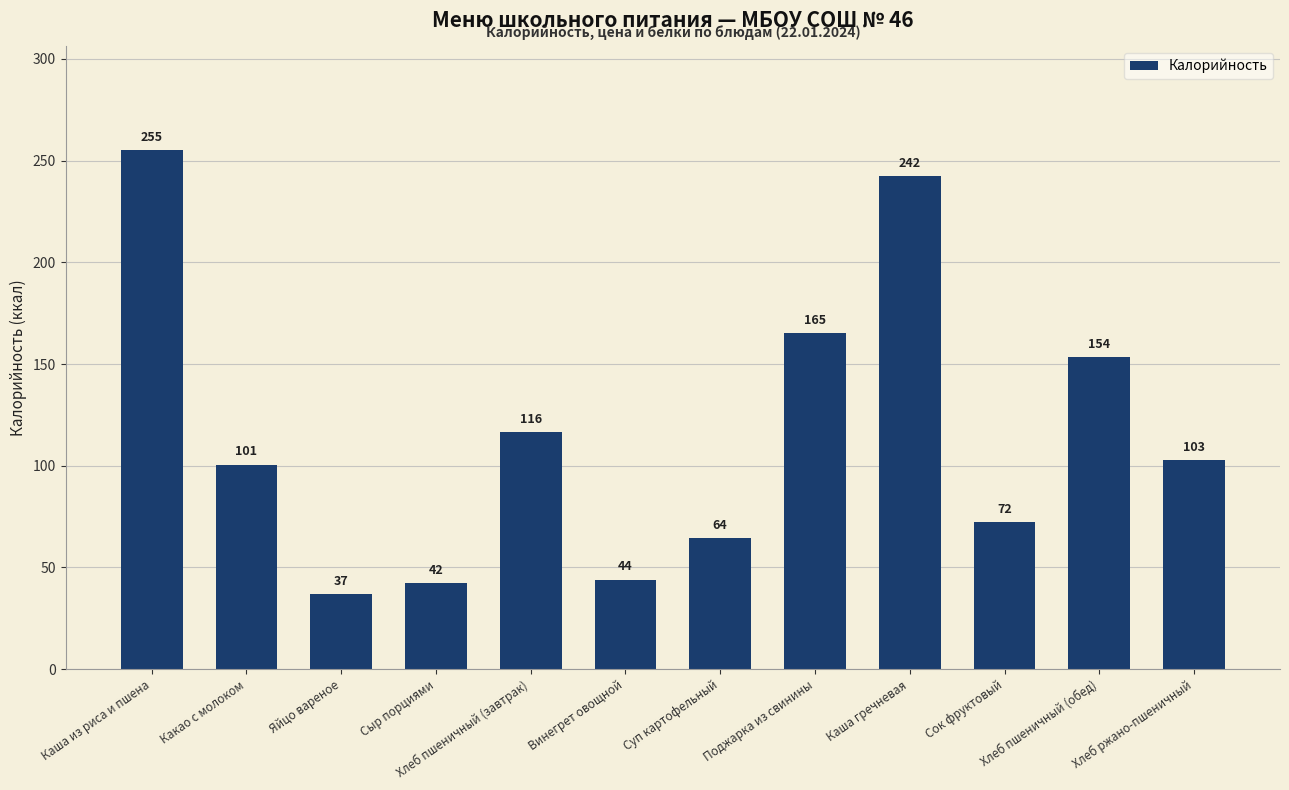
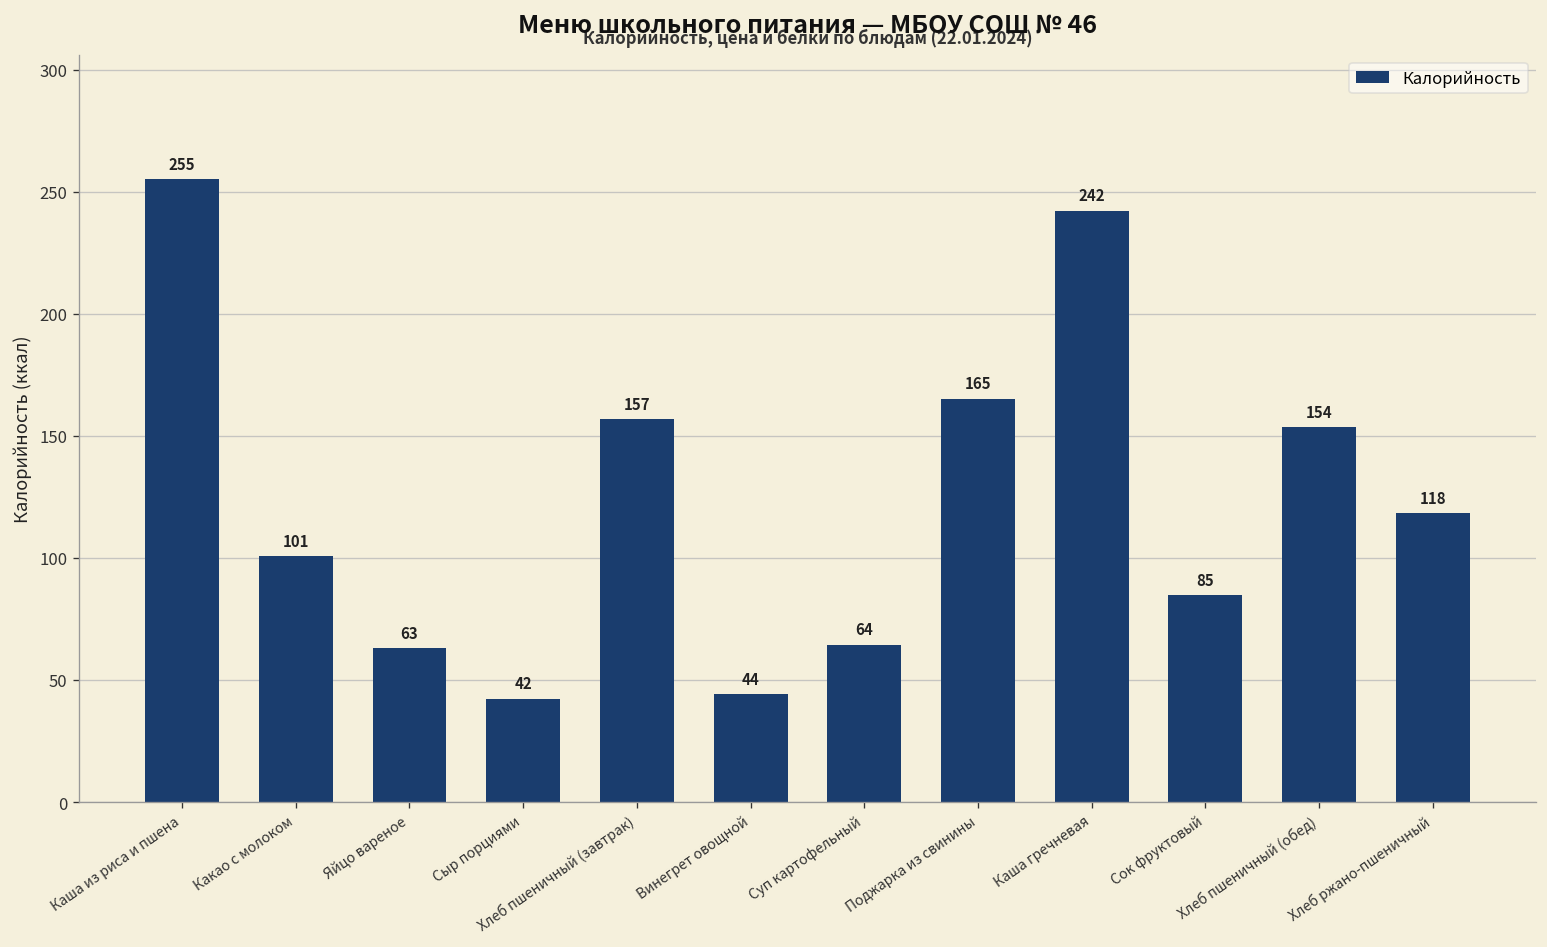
Яйцо вареное: 37 -> 63
Хлеб пшеничный (завтрак): 116 -> 157
Сок фруктовый: 72 -> 85
Хлеб ржано-пшеничный: 103 -> 118
